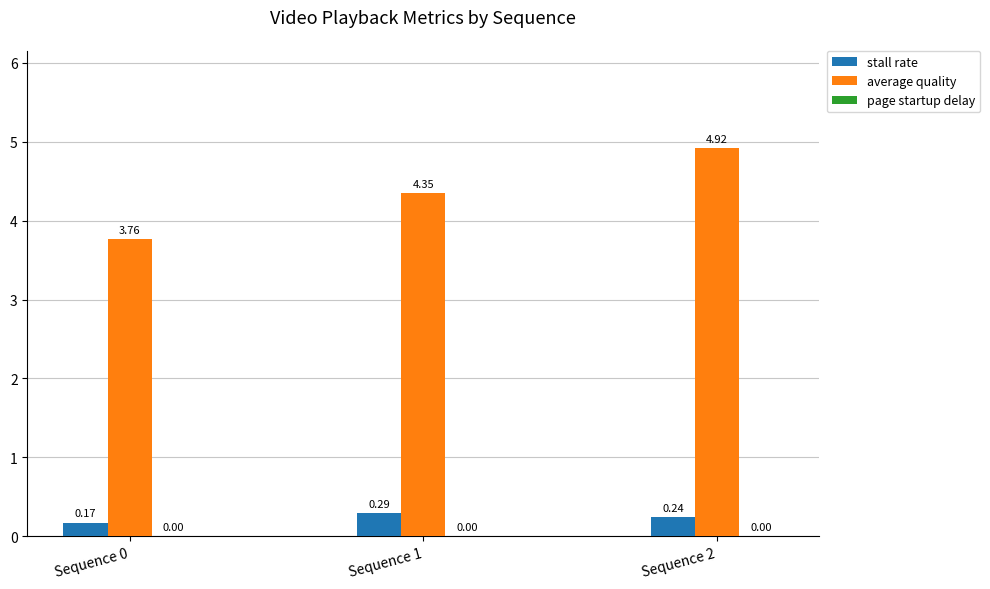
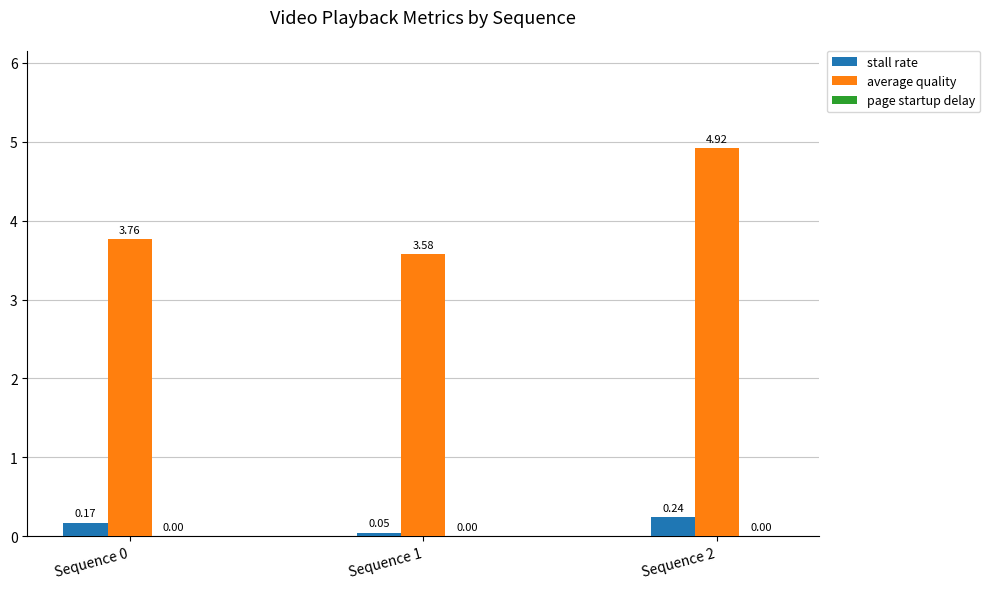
stall rate, Sequence 1: 0.29 -> 0.05
average quality, Sequence 1: 4.35 -> 3.58
